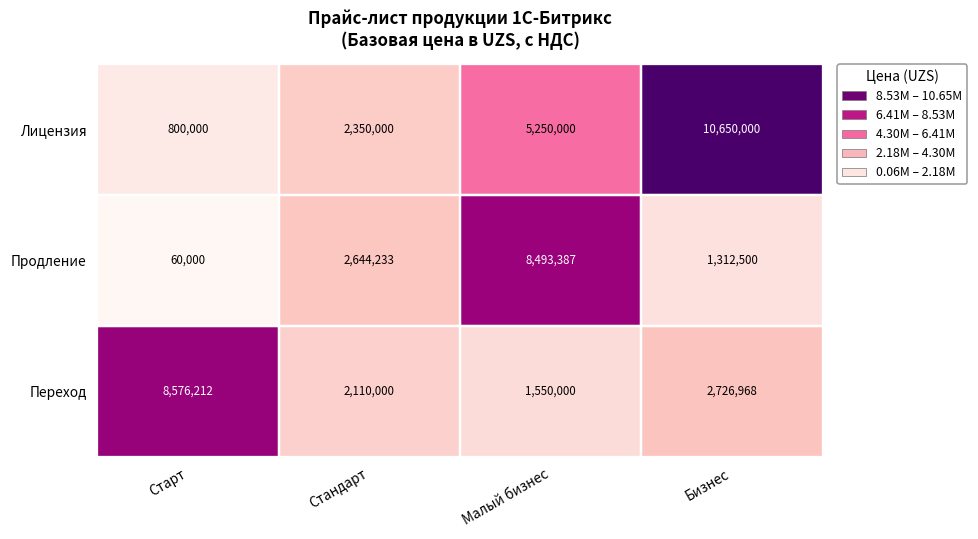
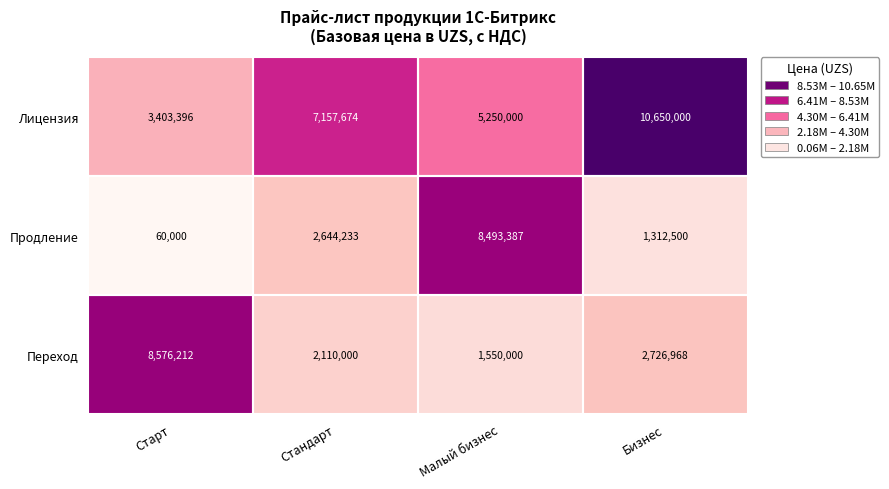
Лицензия, Старт: 800,000 -> 3,403,396
Лицензия, Стандарт: 2,350,000 -> 7,157,674
